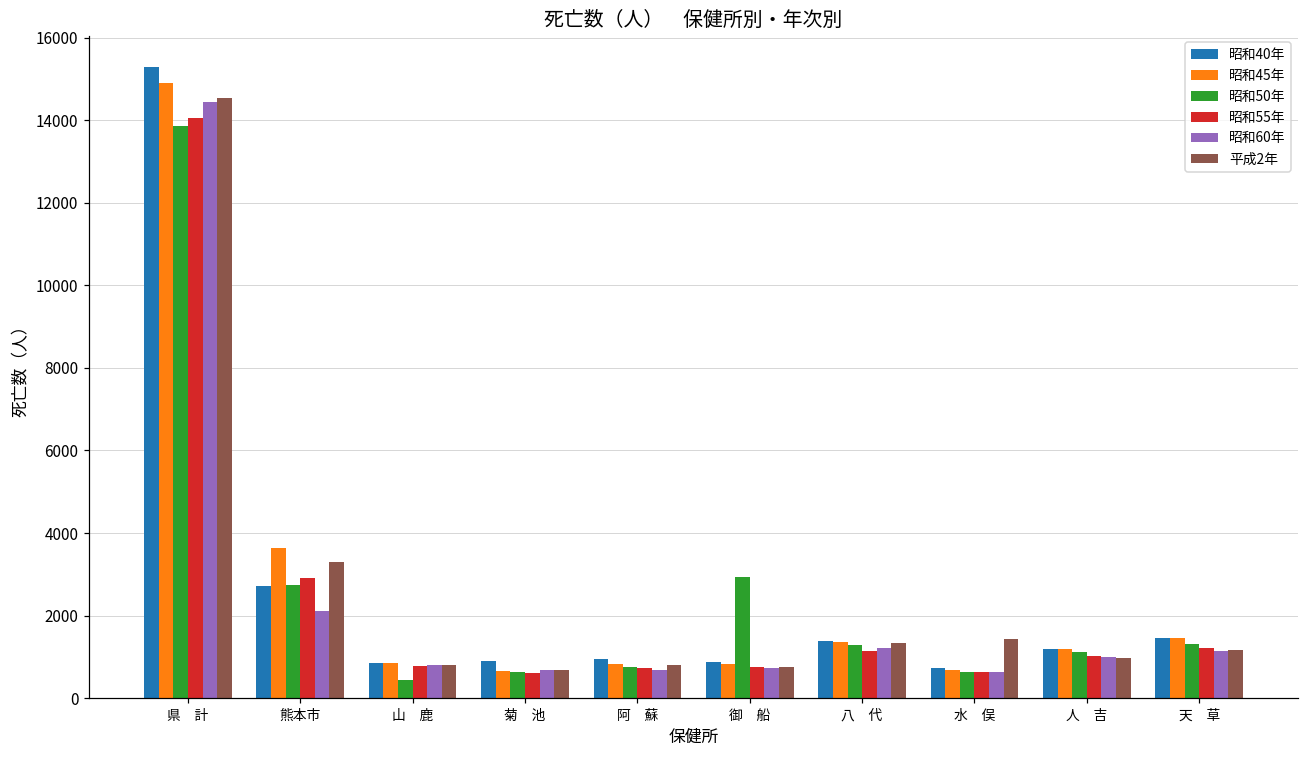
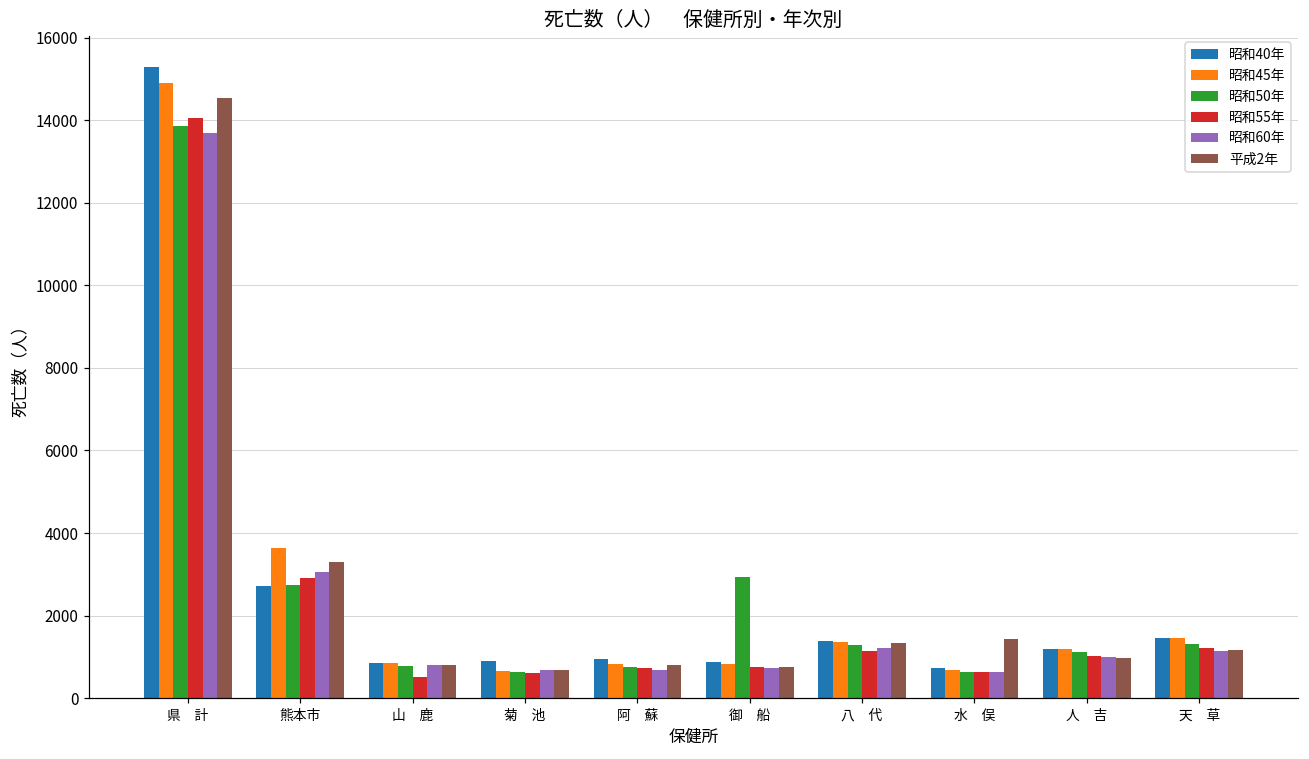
昭和60年, 県 計: 14400 -> 13700
昭和60年, 熊本市: 2100 -> 3000
昭和50年, 山 鹿: 400 -> 800
昭和55年, 山 鹿: 800 -> 500
